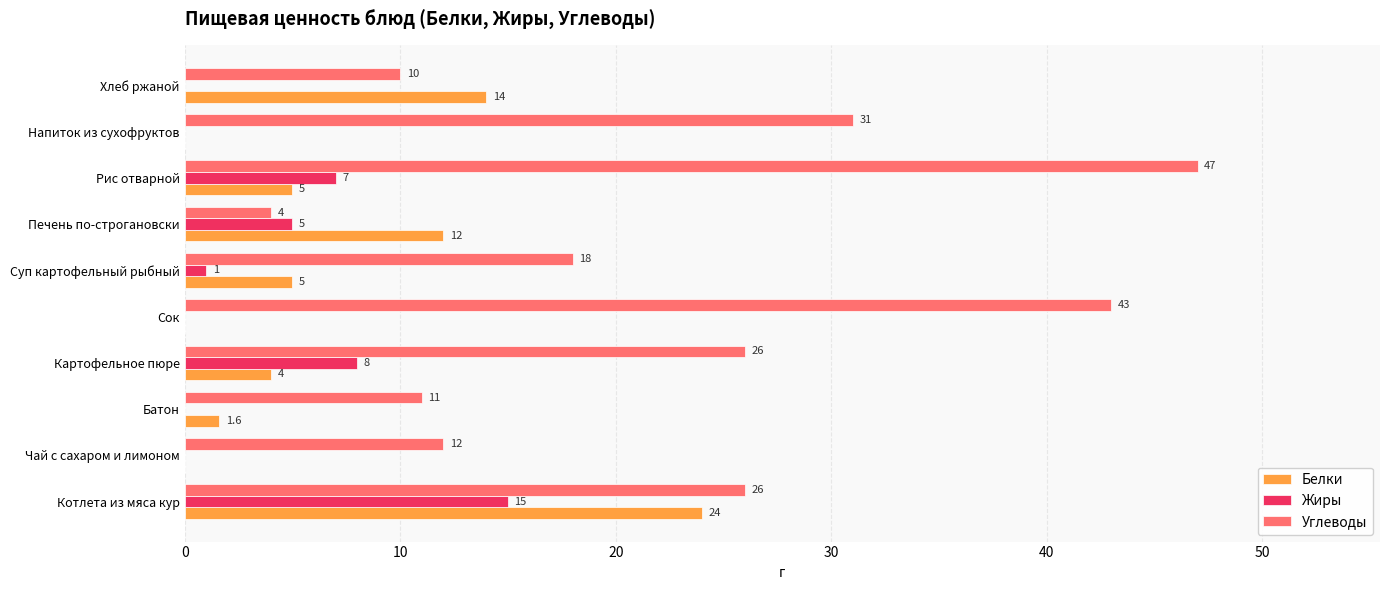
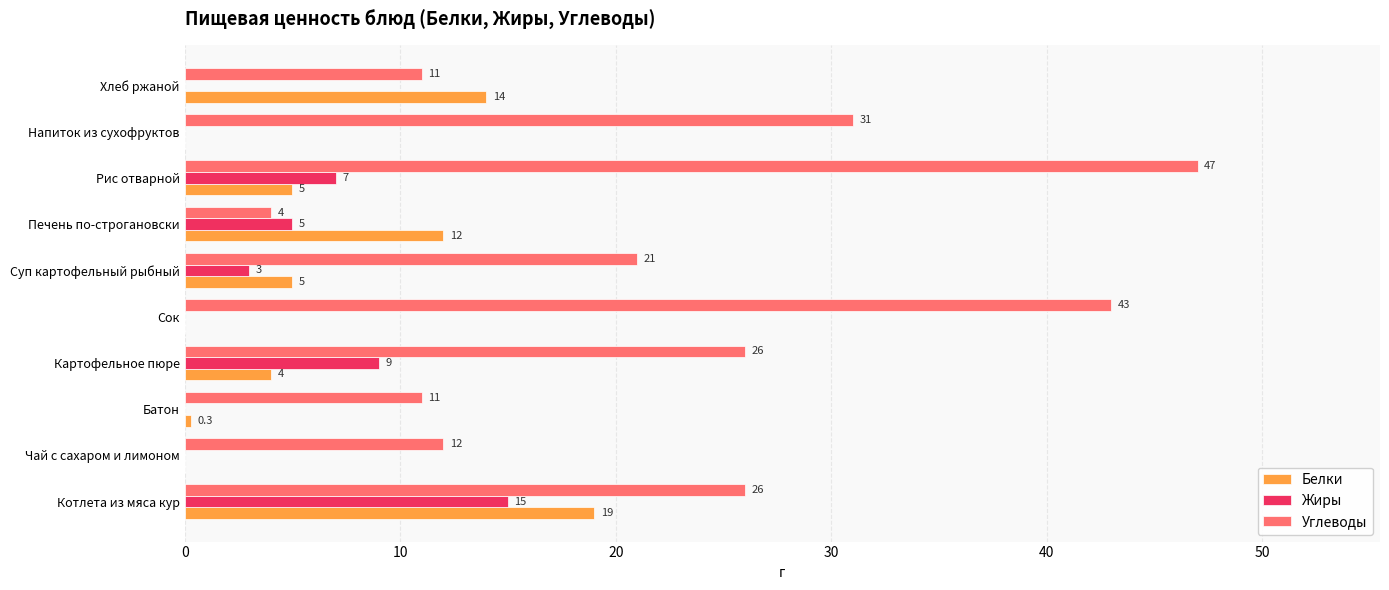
Углеводы, Хлеб ржаной: 10 -> 11
Углеводы, Суп картофельный рыбный: 18 -> 21
Жиры, Суп картофельный рыбный: 1 -> 3
Жиры, Картофельное пюре: 8 -> 9
Белки, Батон: 1.6 -> 0.3
Белки, Котлета из мяса кур: 24 -> 19
